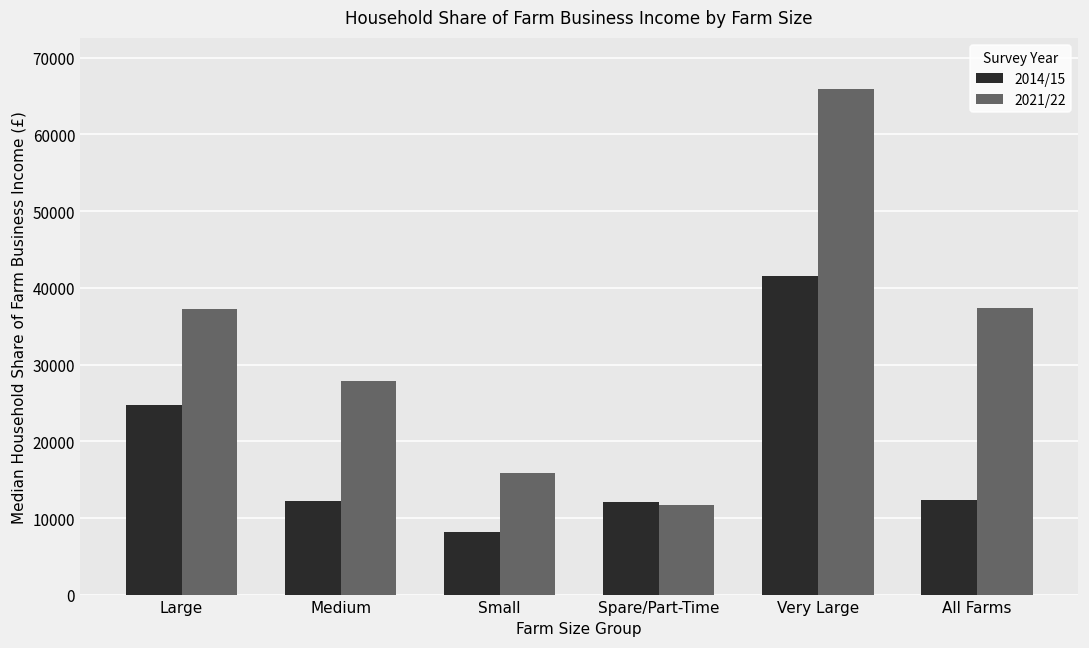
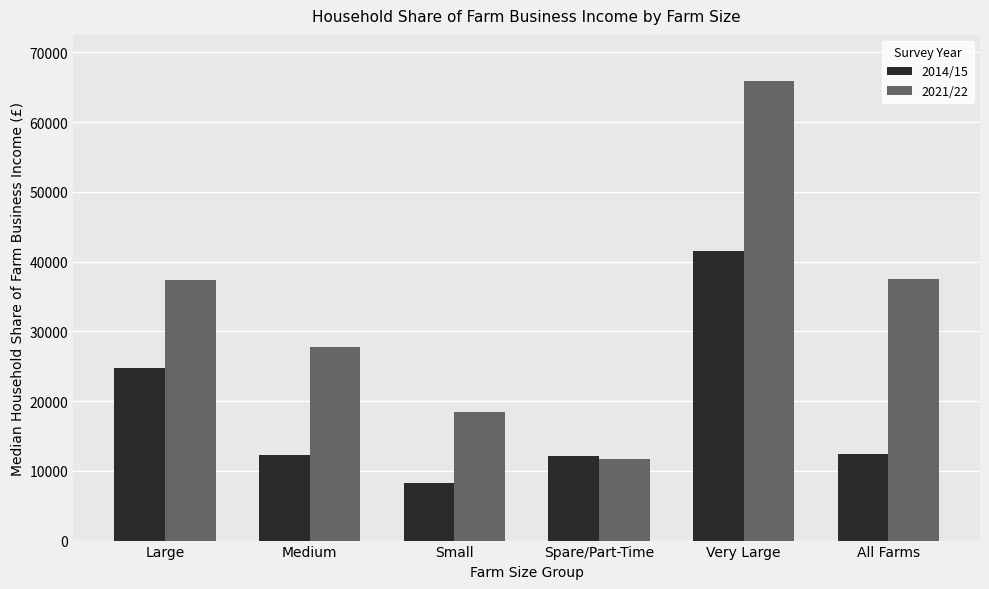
2021/22, Small: 16000 -> 19000
